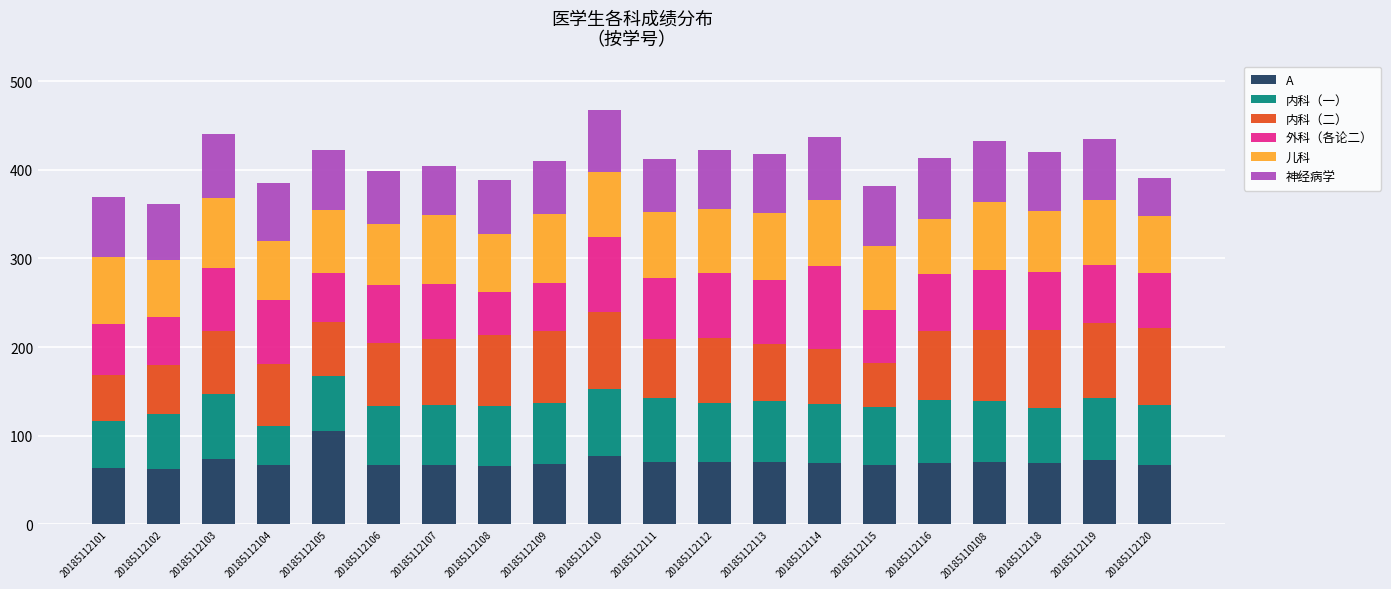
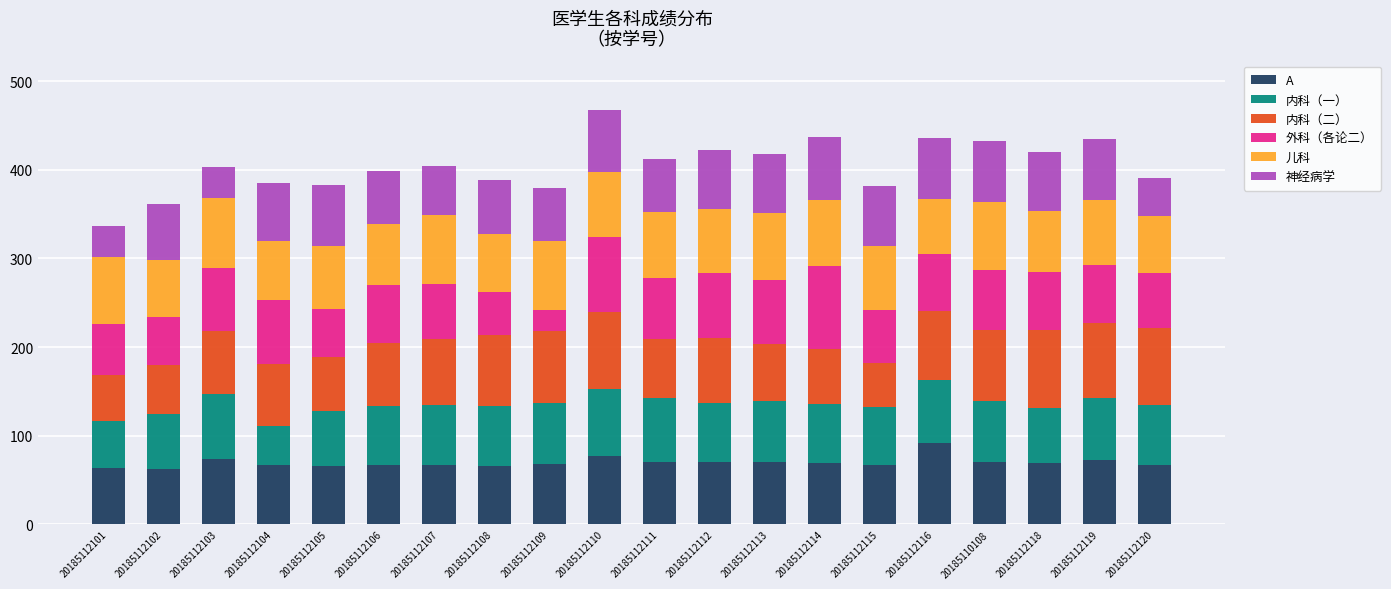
神经病学, 20185112101: 70 -> 40
神经病学, 20185112103: 70 -> 40
A, 20185112105: 110 -> 70
外科（各论二）, 20185112109: 50 -> 20
A, 20185112116: 70 -> 90
